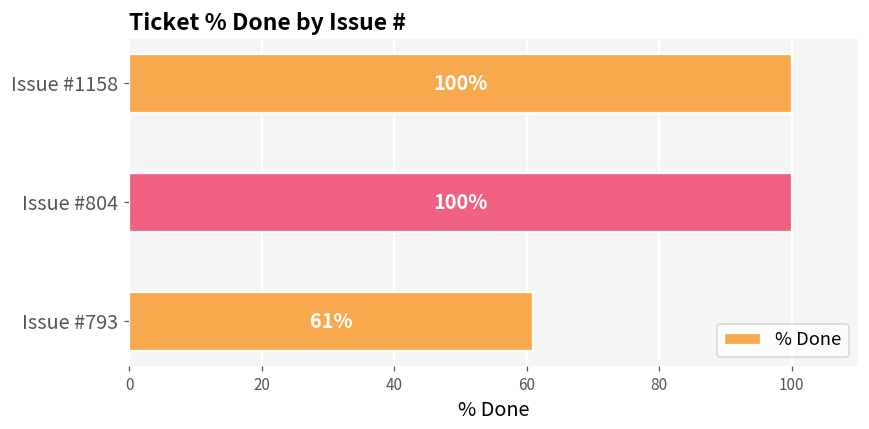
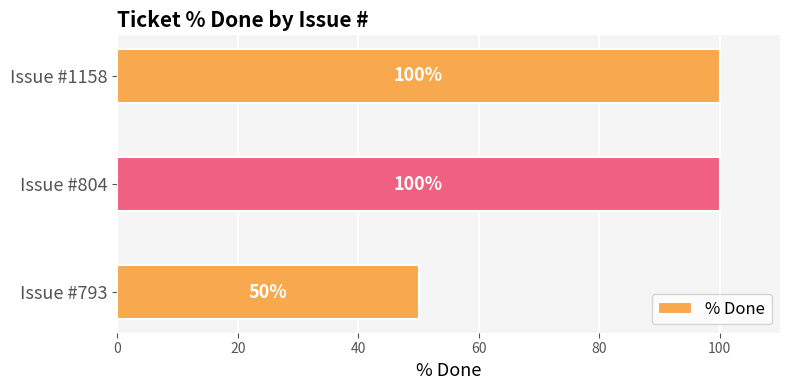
Issue #793: 61% -> 50%
